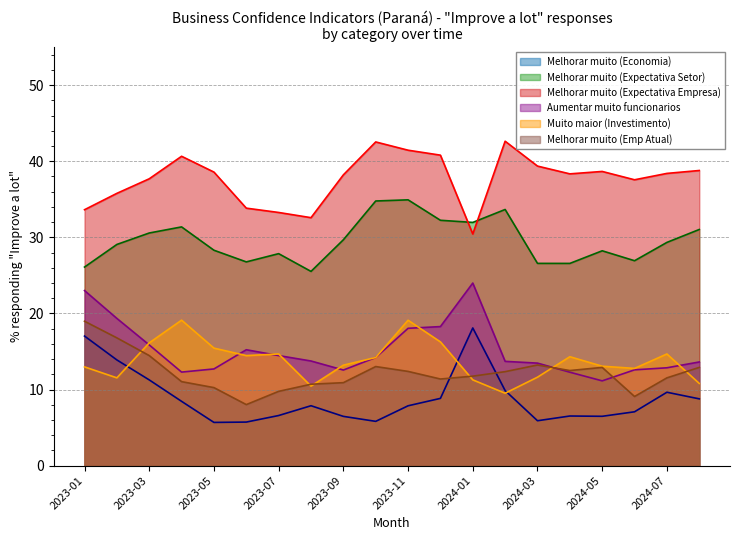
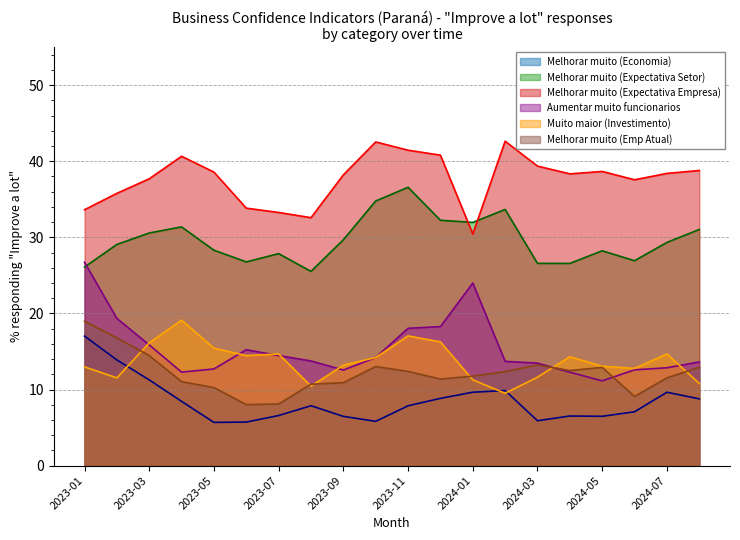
Aumentar muito funcionarios, 2023-01: 23 -> 27
Melhorar muito (Emp Atual), 2023-07: 10 -> 8
Melhorar muito (Expectativa Setor), 2023-11: 35 -> 37
Muito maior (Investimento), 2023-11: 19 -> 17
Melhorar muito (Economia), 2024-01: 18 -> 10
